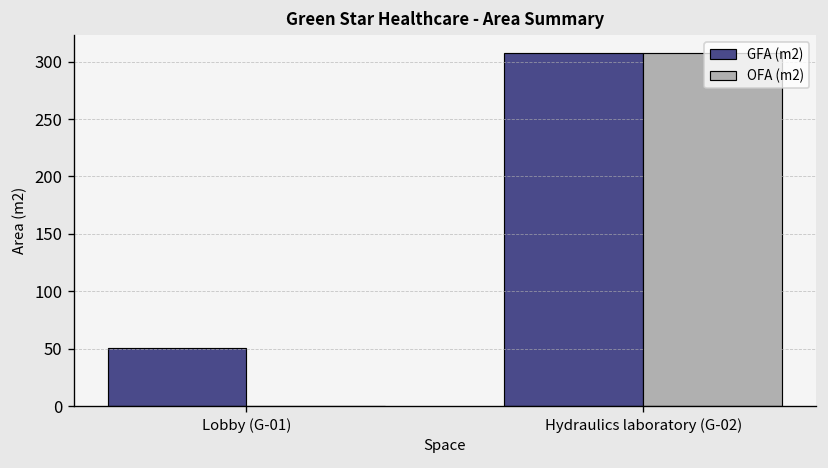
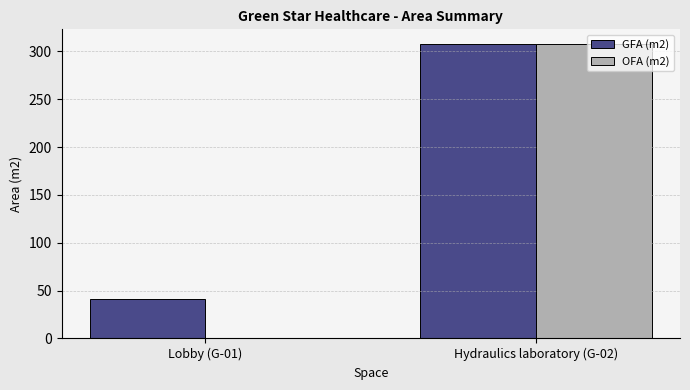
GFA (m2), Lobby (G-01): 50 -> 40
